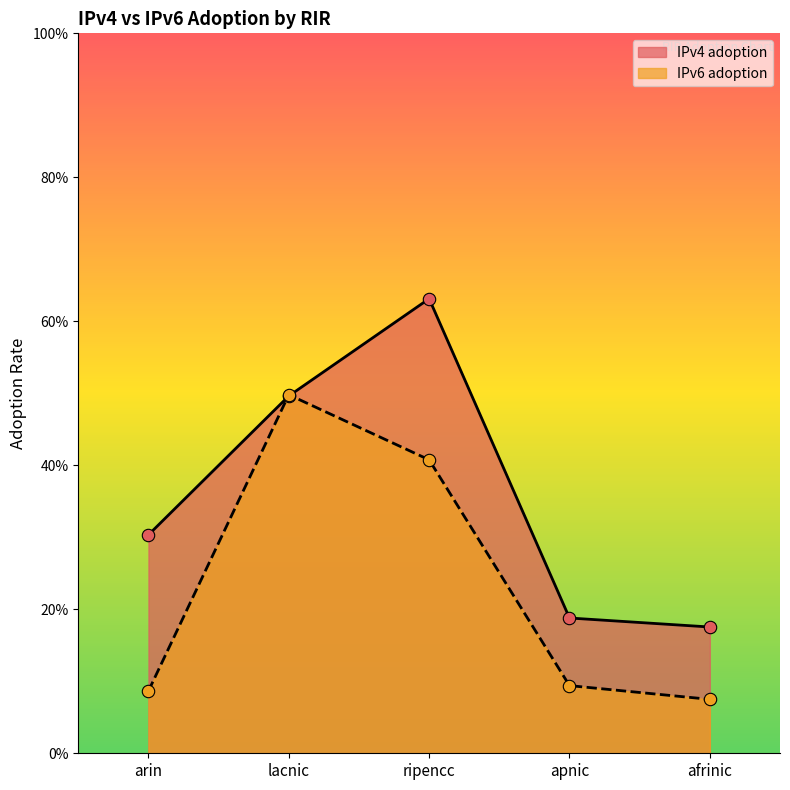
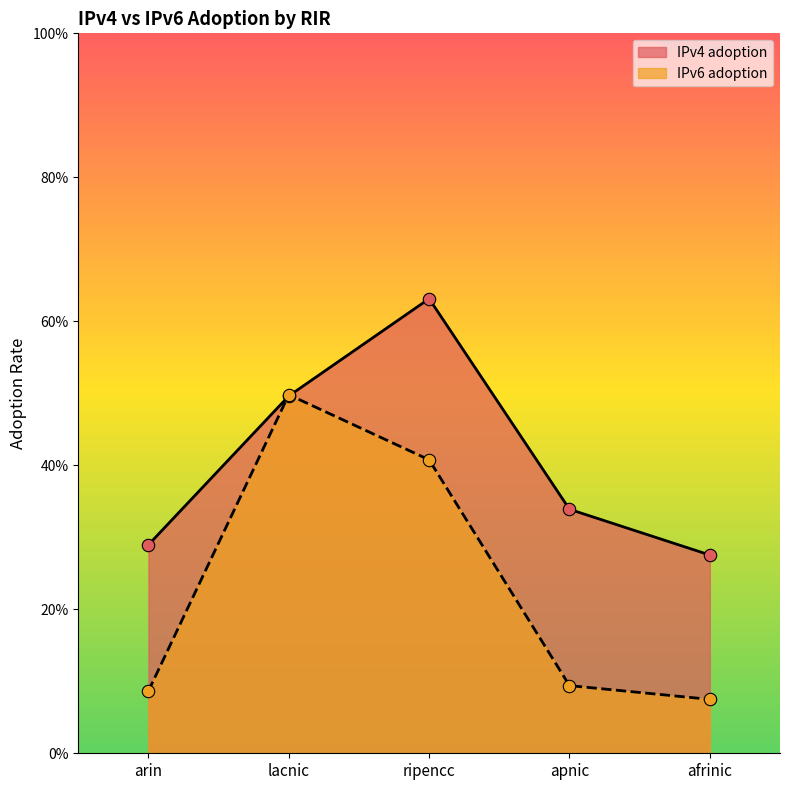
IPv4 adoption, arin: 30% -> 29%
IPv4 adoption, apnic: 19% -> 34%
IPv4 adoption, afrinic: 18% -> 28%
